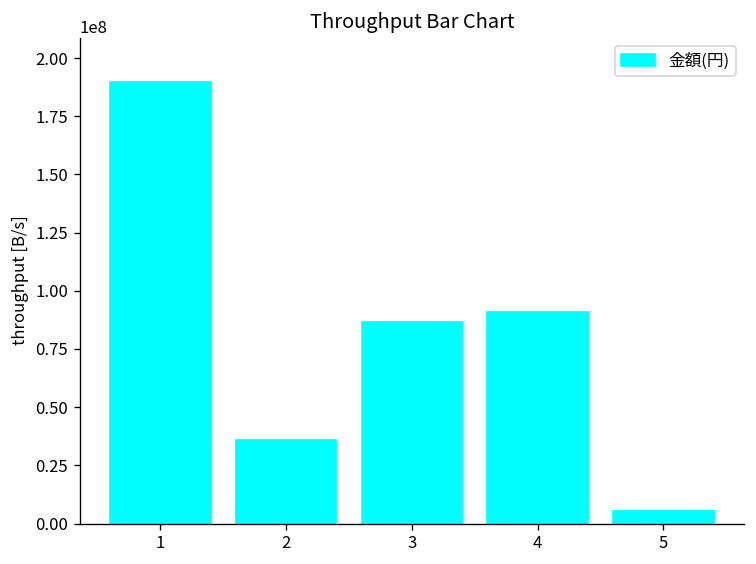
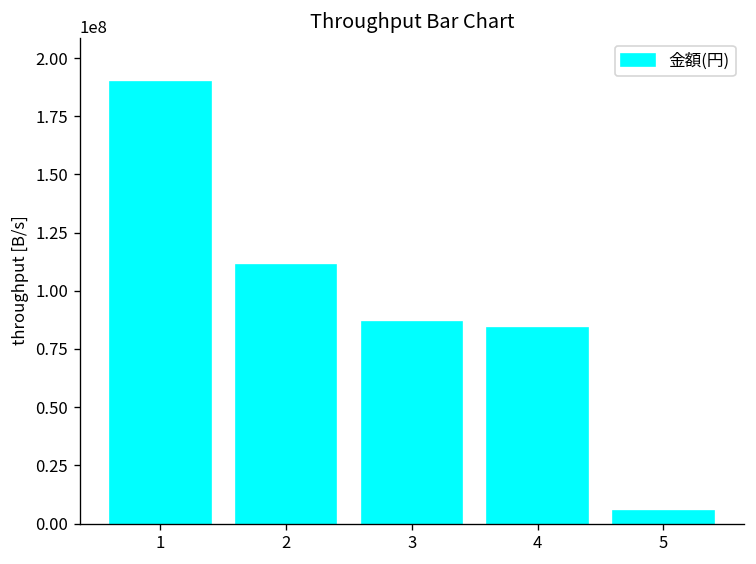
2: 36000000 -> 111000000
4: 91000000 -> 84000000
